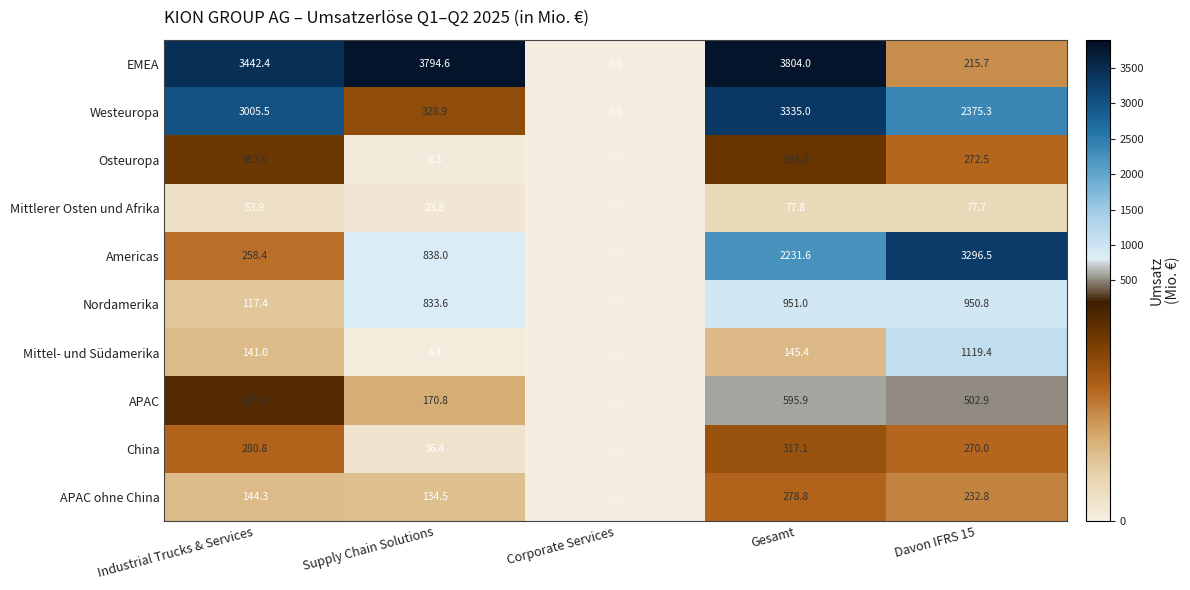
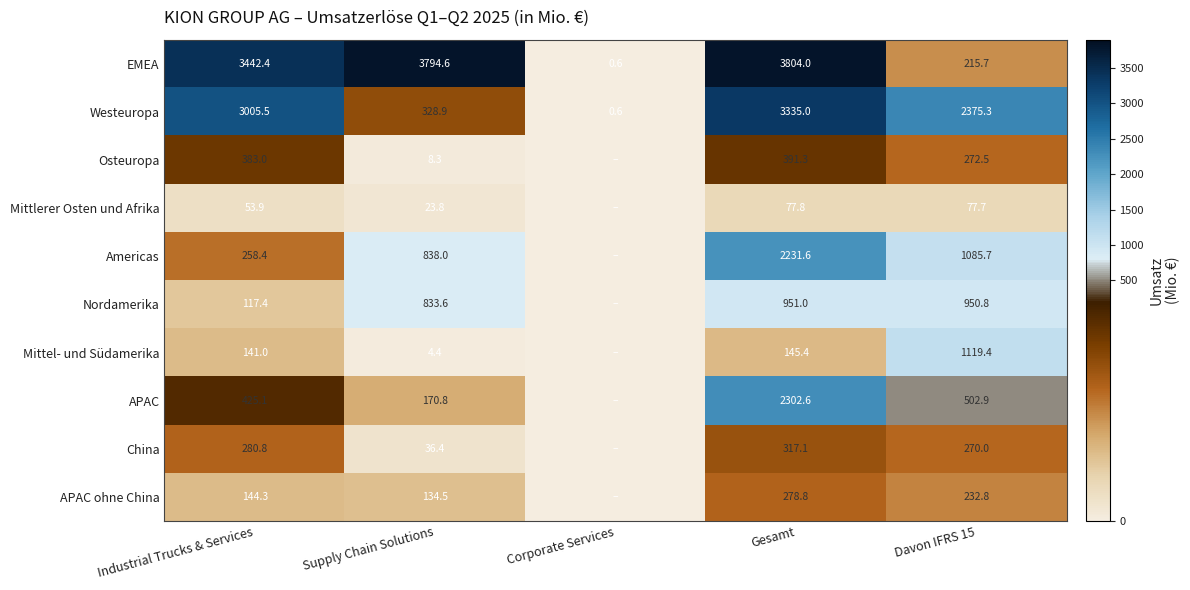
Americas, Davon IFRS 15: 3296.5 -> 1085.7
APAC, Gesamt: 595.9 -> 2302.6
